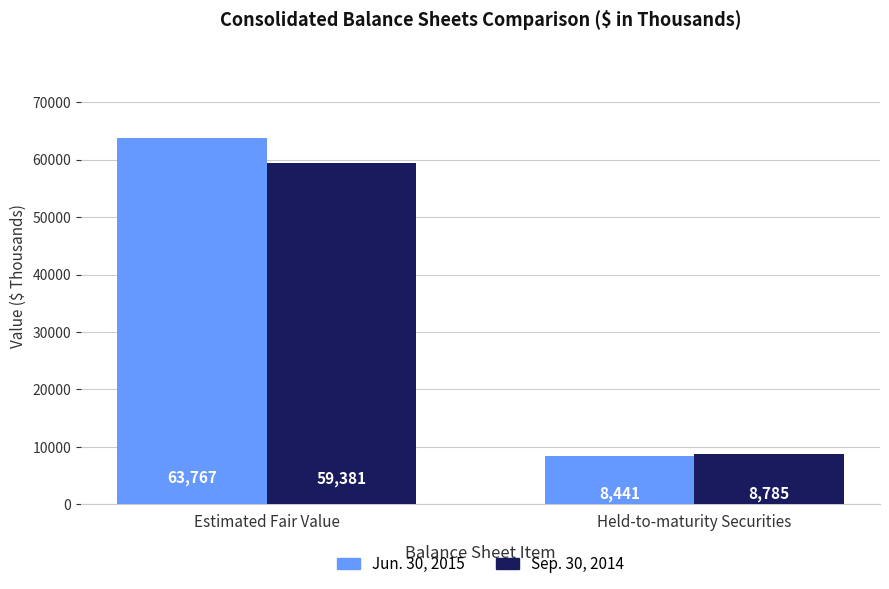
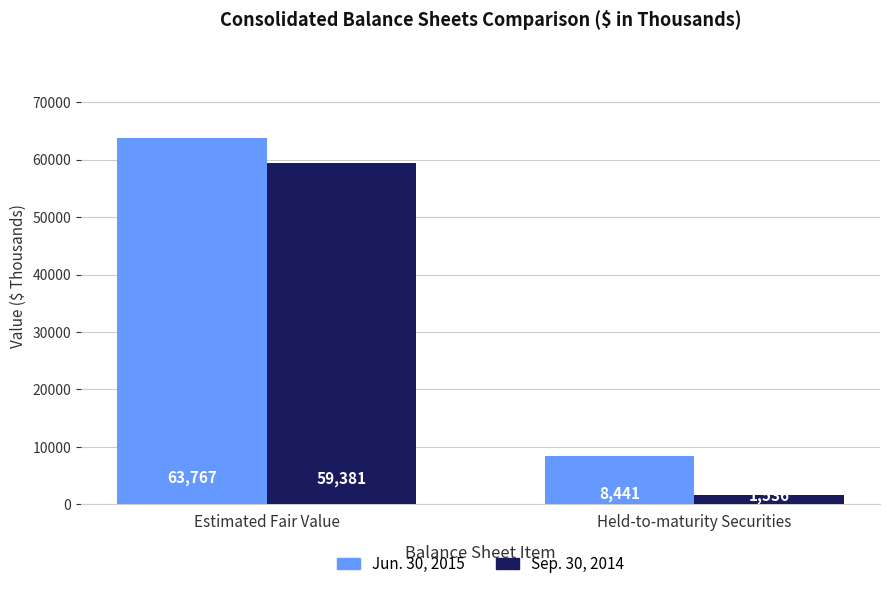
Sep. 30, 2014, Held-to-maturity Securities: 9000 -> 2000
